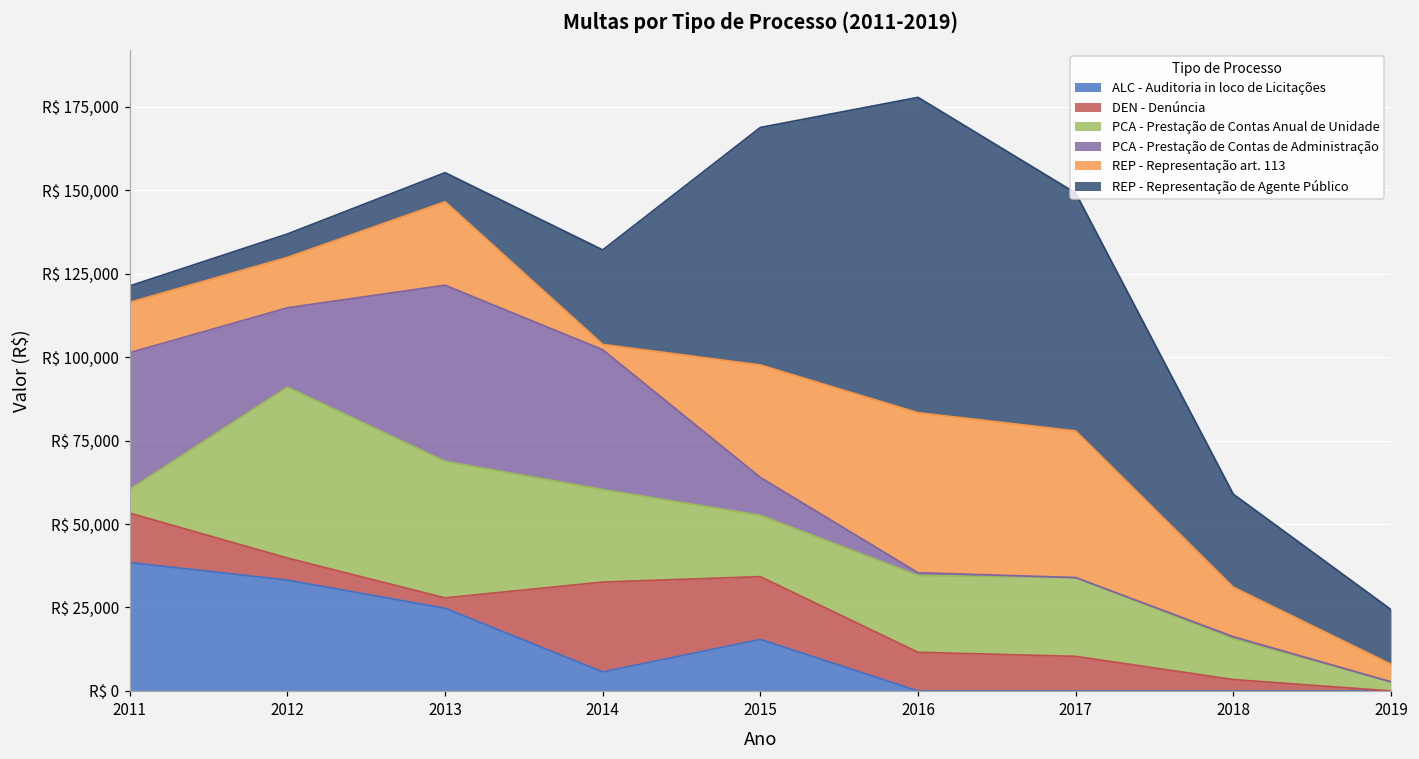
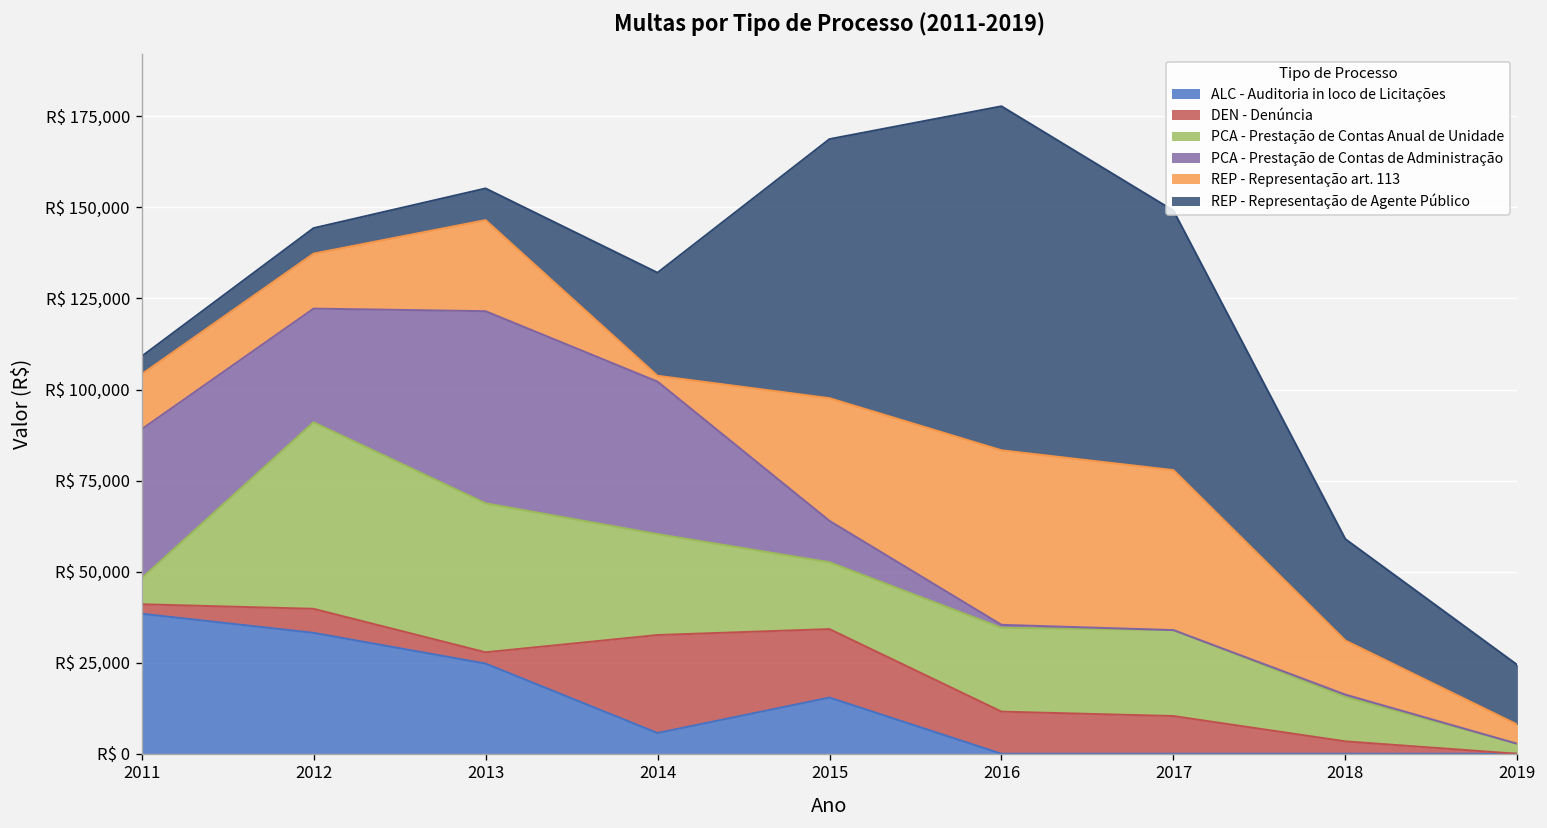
DEN - Denúncia, 2011: R$ 15,000 -> R$ 3,000
PCA - Prestação de Contas de Administração, 2012: R$ 24,000 -> R$ 31,000
